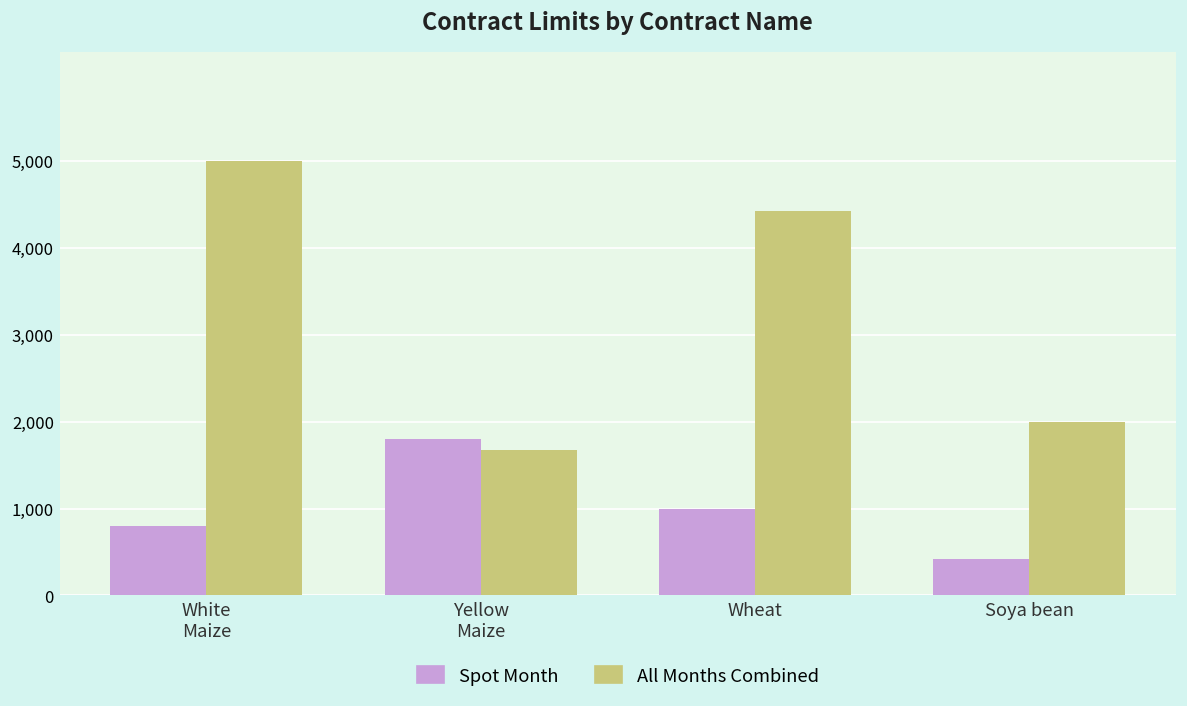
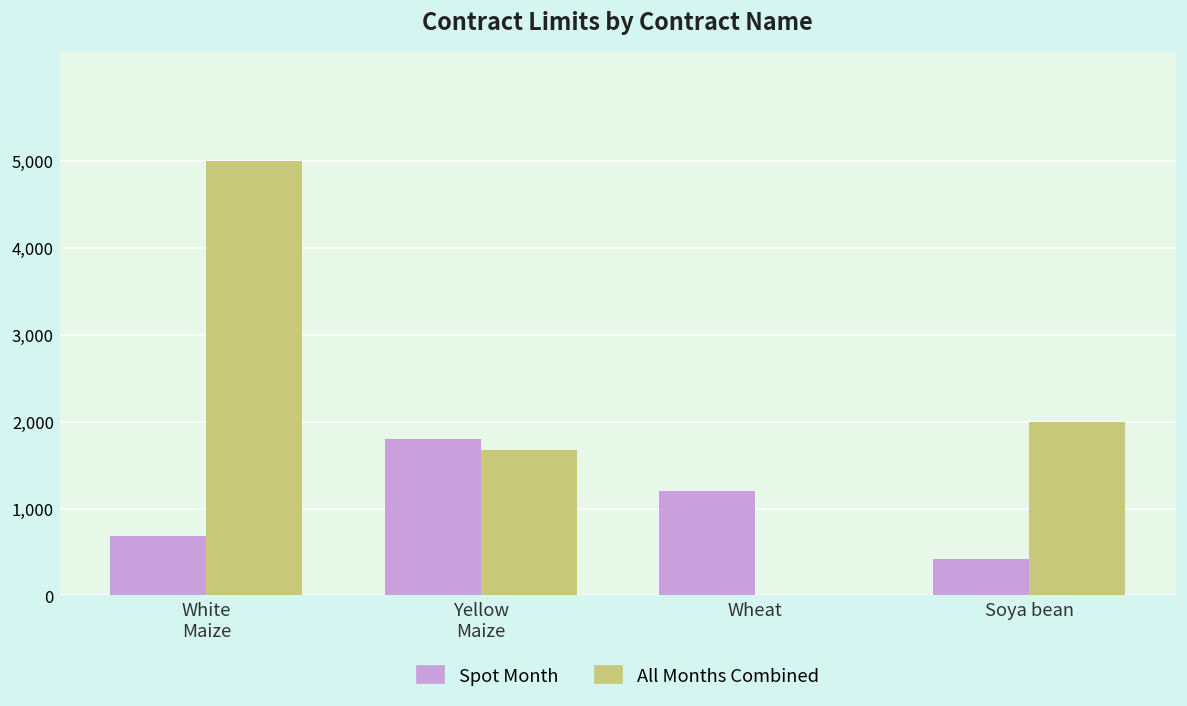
Spot Month, White Maize: 800 -> 700
Spot Month, Wheat: 1,000 -> 1,200
All Months Combined, Wheat: 4,400 -> 0
